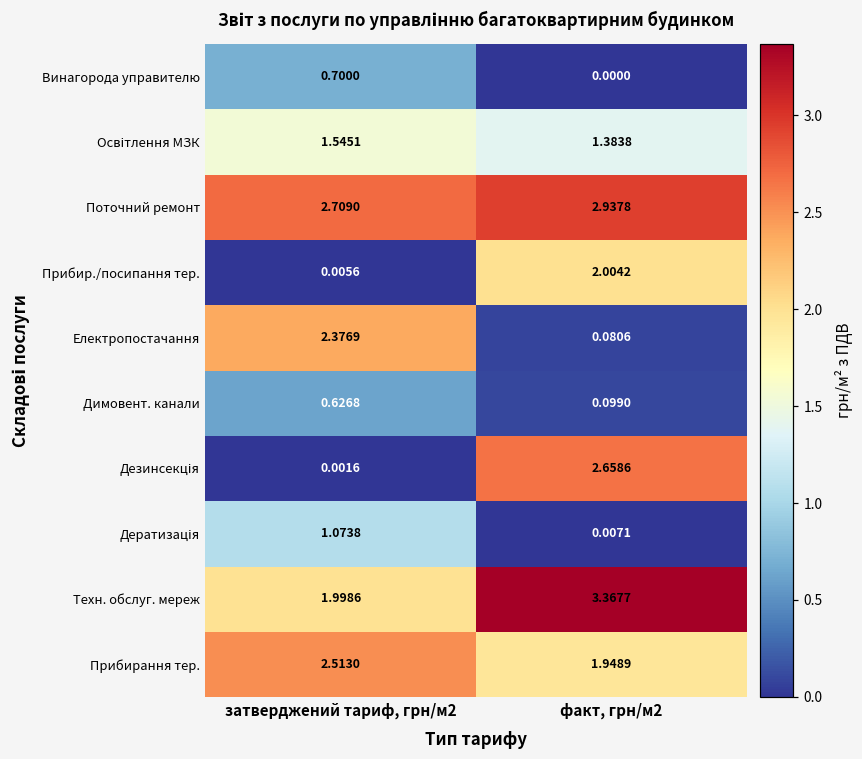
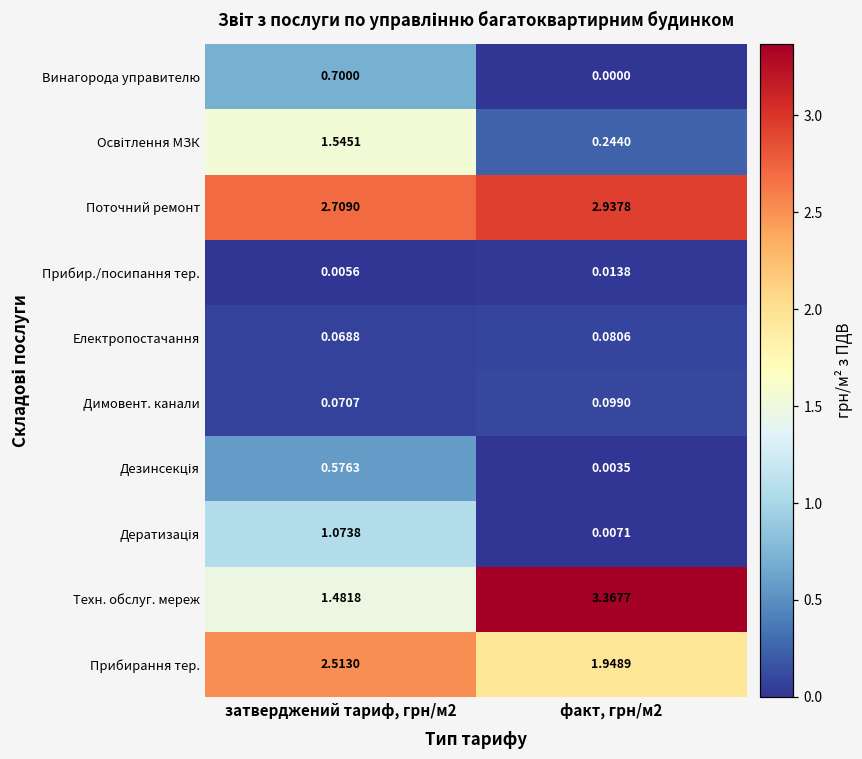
Освітлення МЗК, факт, грн/м2: 1.3838 -> 0.2440
Прибир./посипання тер., факт, грн/м2: 2.0042 -> 0.0138
Електропостачання, затверджений тариф, грн/м2: 2.3769 -> 0.0688
Димовент. канали, затверджений тариф, грн/м2: 0.6268 -> 0.0707
Дезинсекція, затверджений тариф, грн/м2: 0.0016 -> 0.5763
Дезинсекція, факт, грн/м2: 2.6586 -> 0.0035
Техн. обслуг. мереж, затверджений тариф, грн/м2: 1.9986 -> 1.4818
